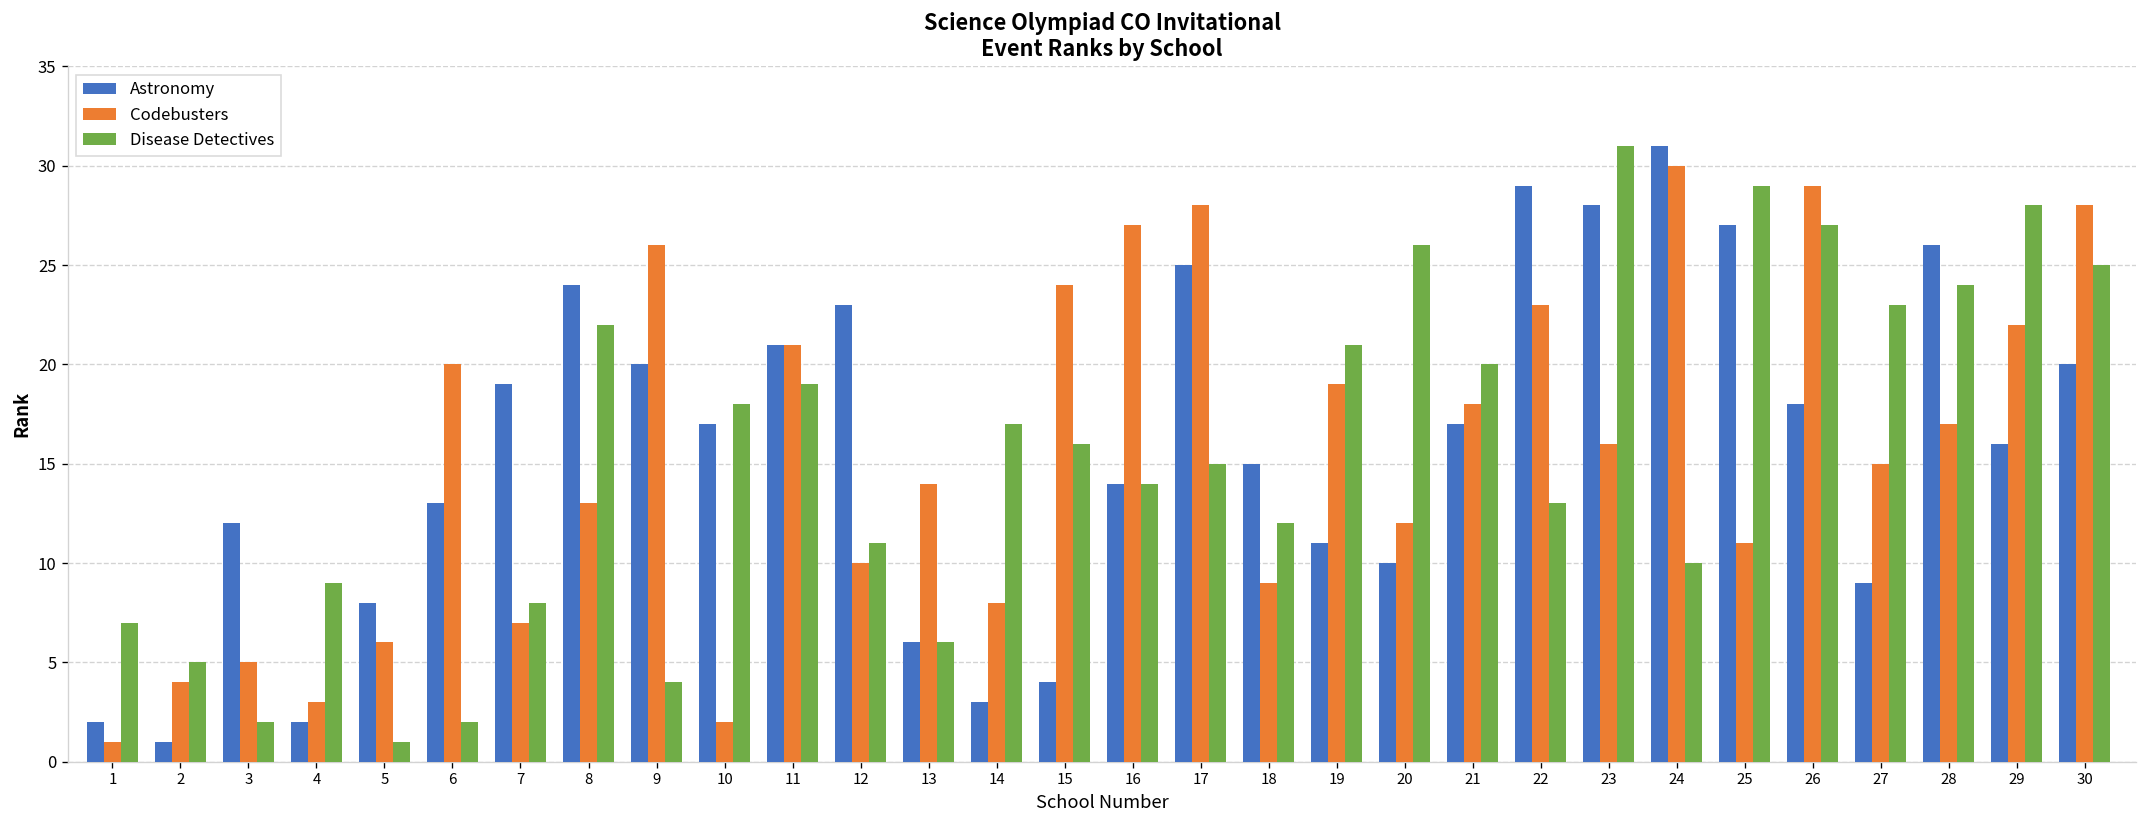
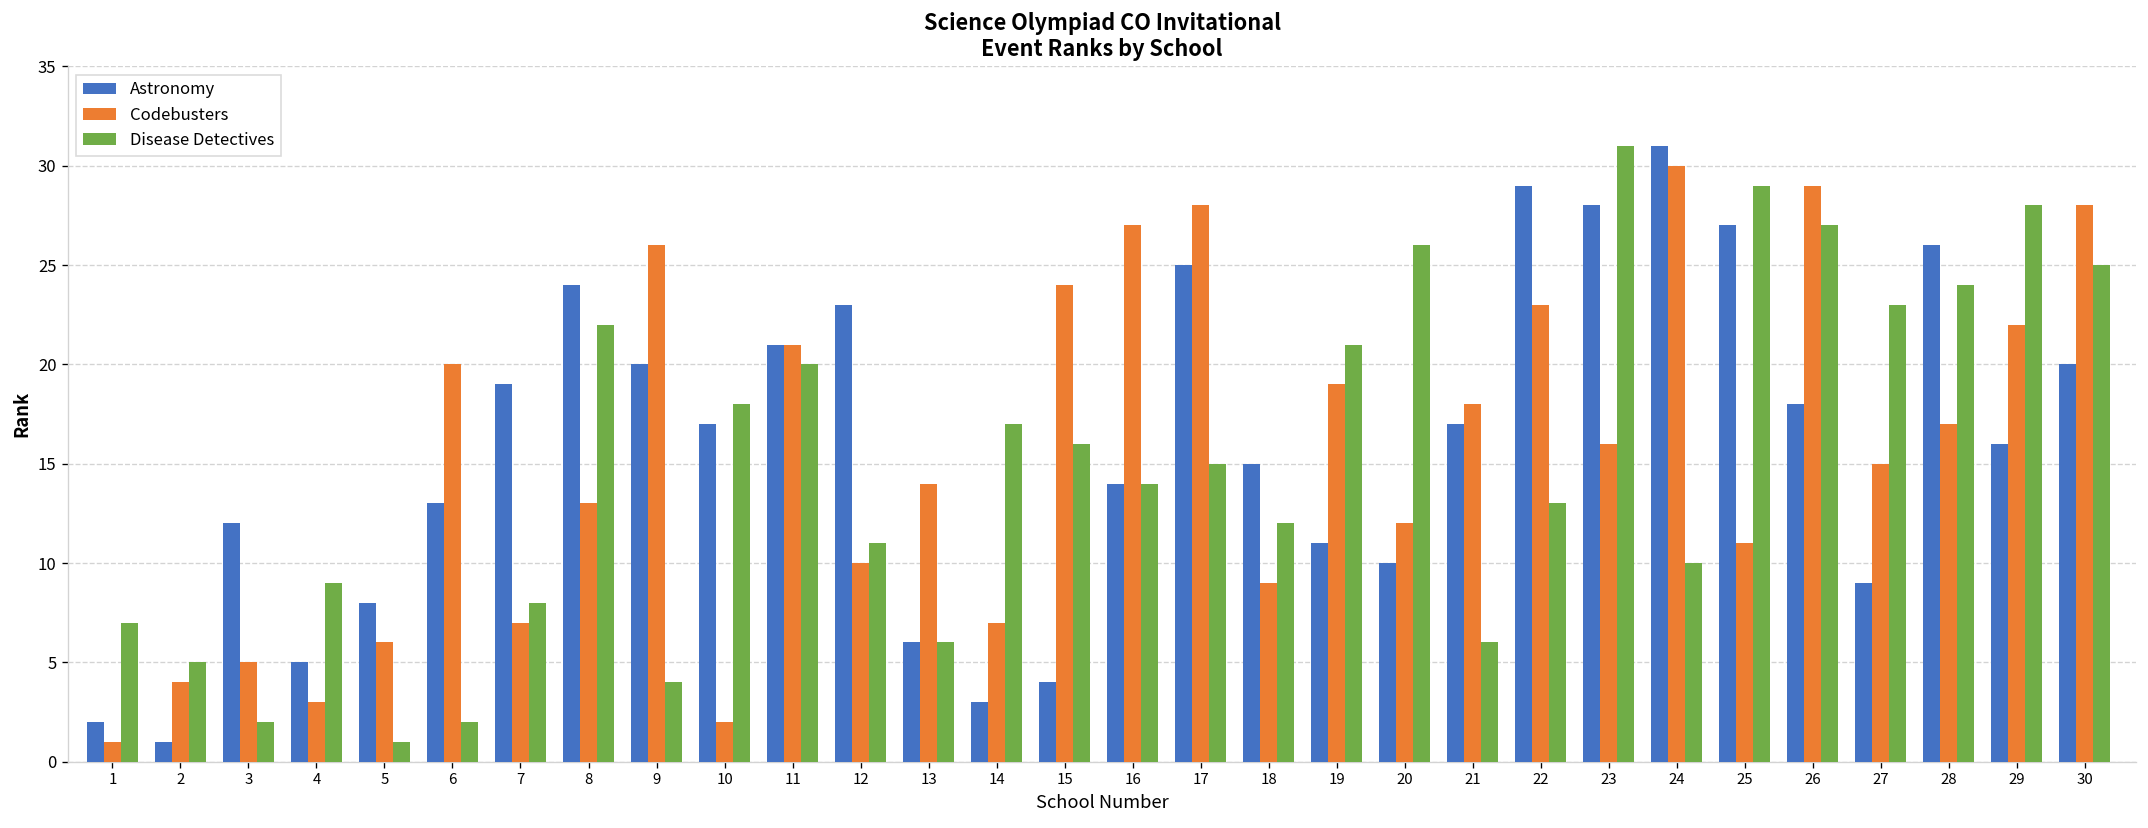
Astronomy, 4: 2 -> 5
Disease Detectives, 11: 19 -> 20
Codebusters, 14: 8 -> 7
Disease Detectives, 21: 20 -> 6
